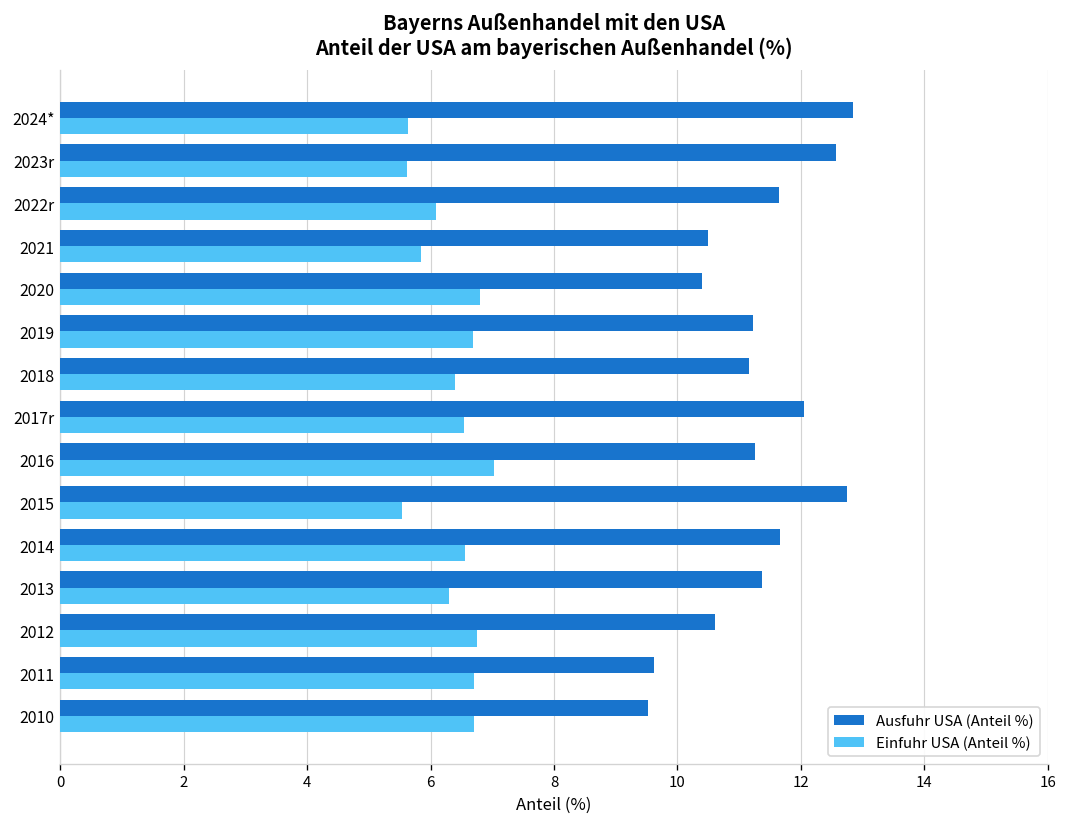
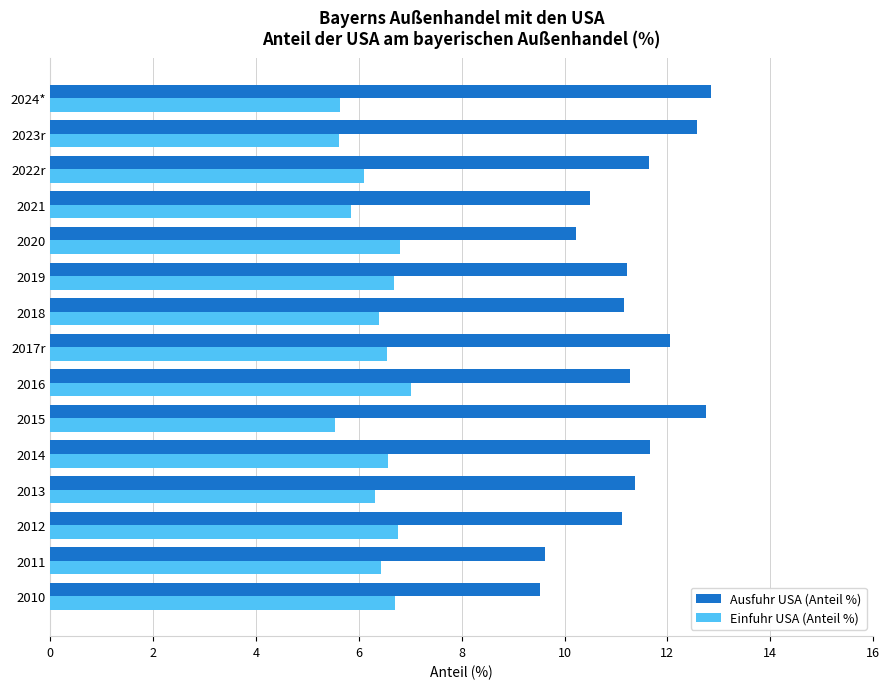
Ausfuhr USA (Anteil %), 2020: 10.4 -> 10.2
Ausfuhr USA (Anteil %), 2012: 10.6 -> 11.1
Einfuhr USA (Anteil %), 2011: 6.7 -> 6.4
